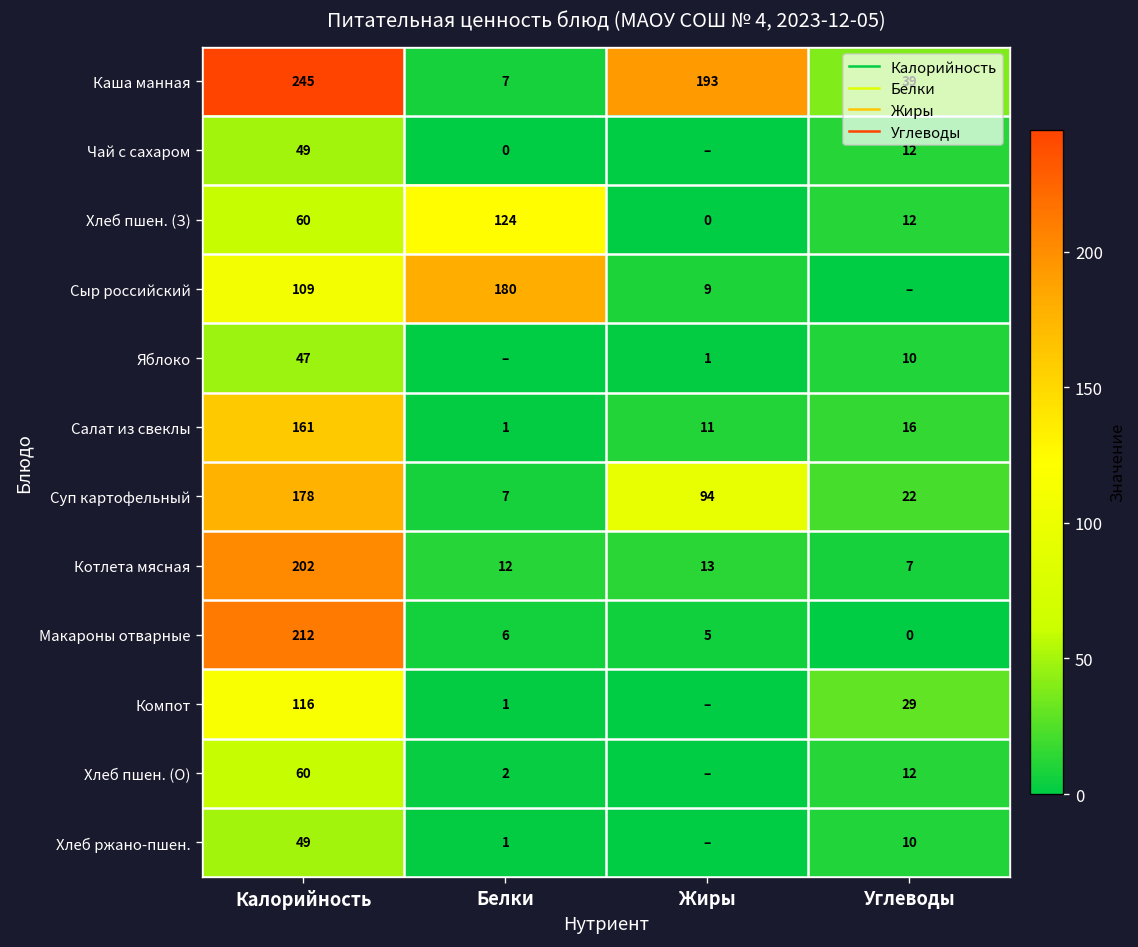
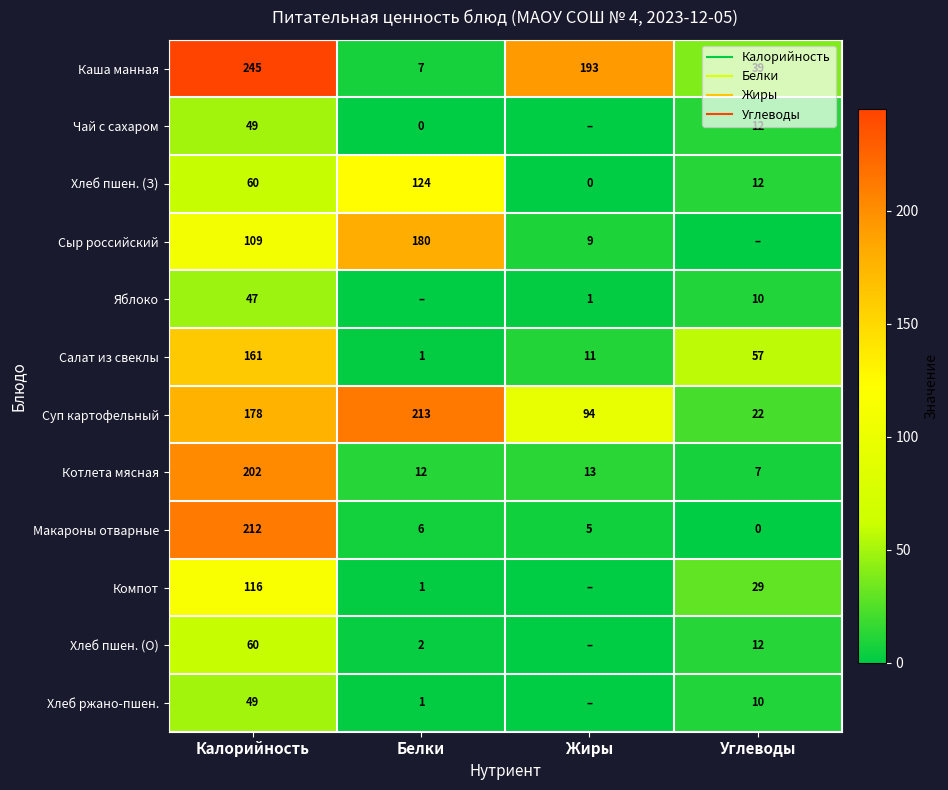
Салат из свеклы, Углеводы: 16 -> 57
Суп картофельный, Белки: 7 -> 213
